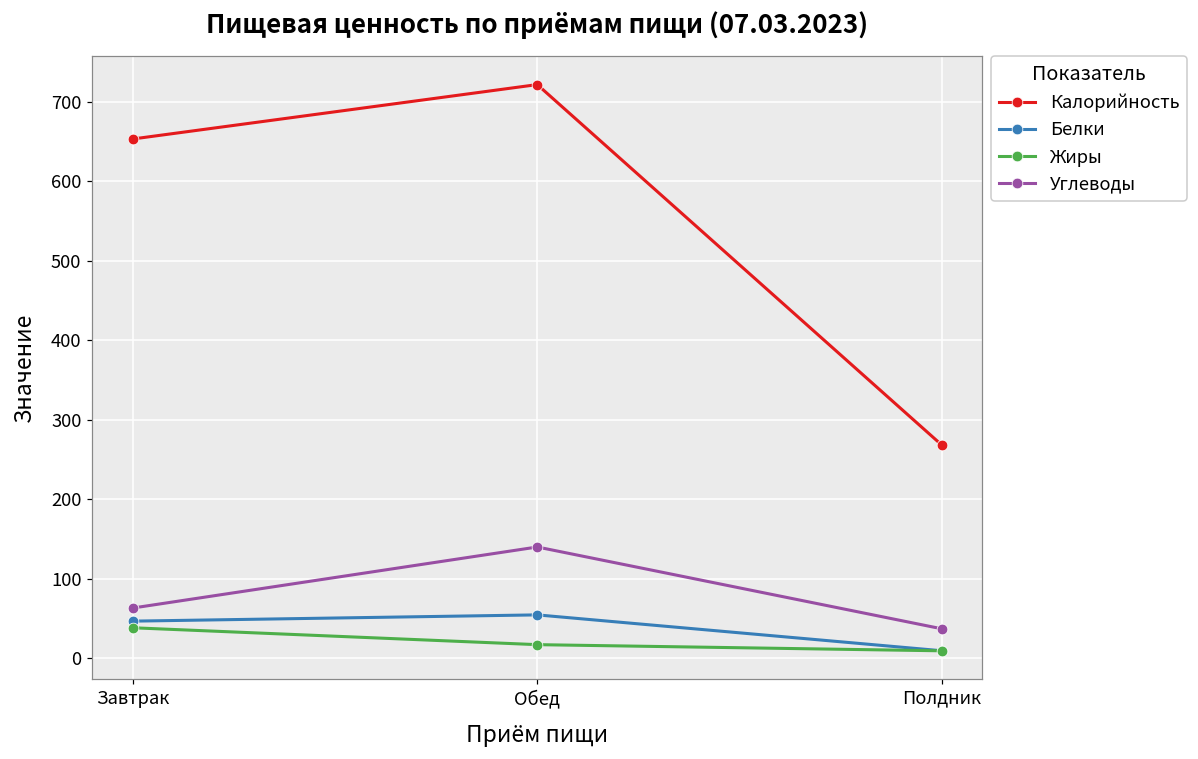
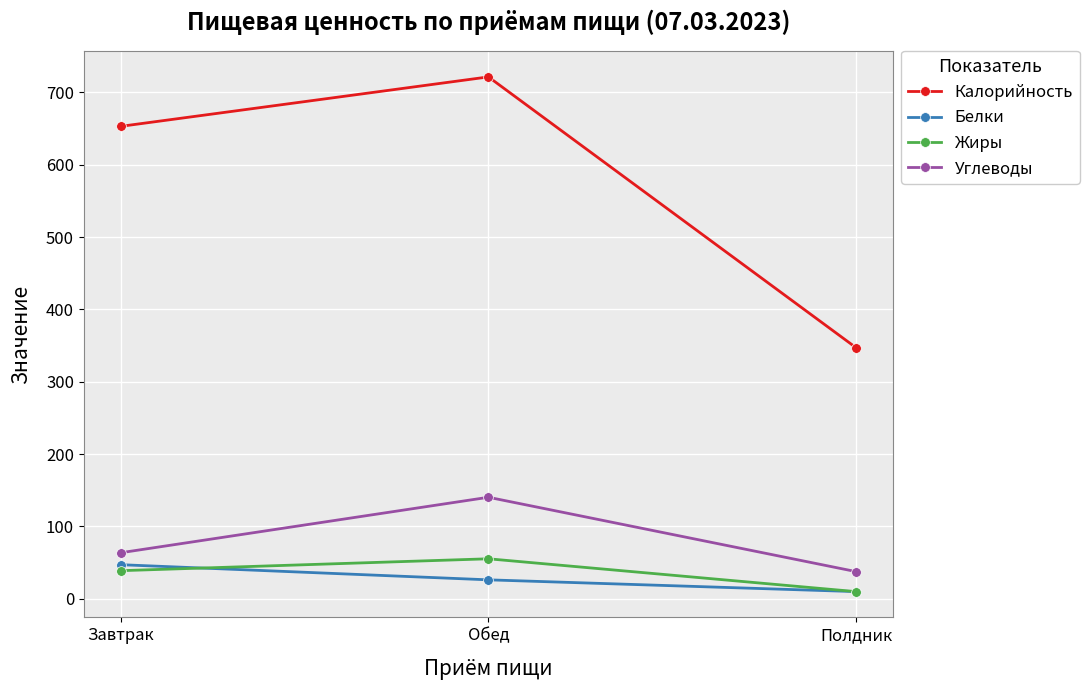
Белки, Обед: 50 -> 30
Жиры, Обед: 20 -> 60
Калорийность, Полдник: 270 -> 350
